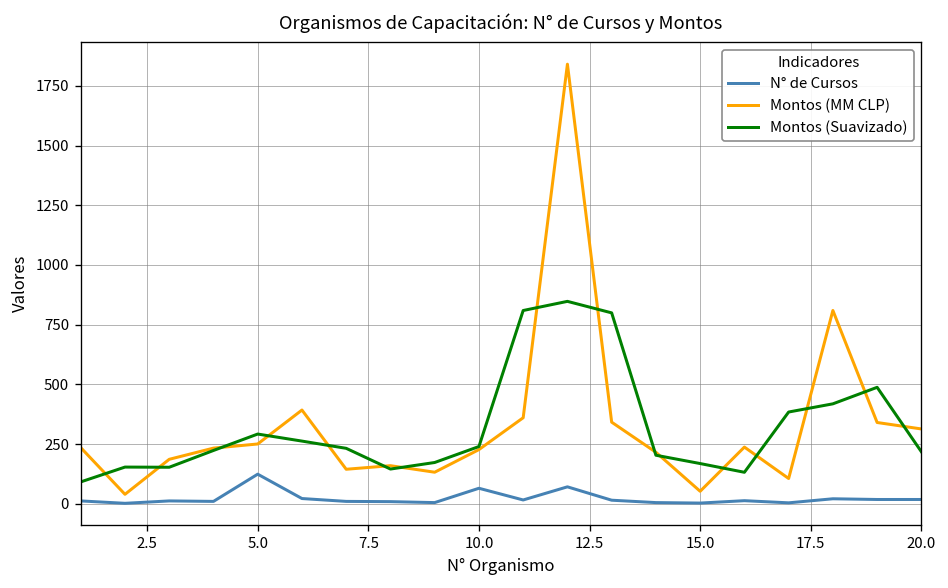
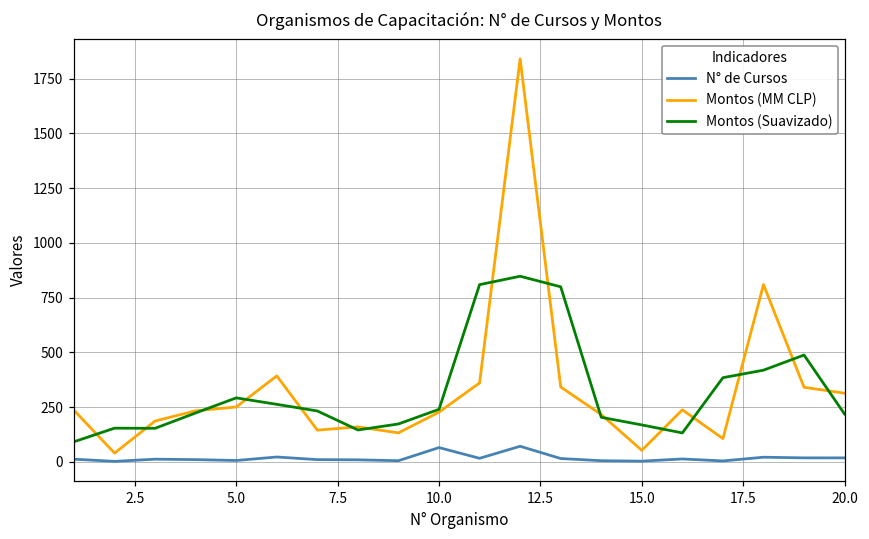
N° de Cursos, 5.0: 120 -> 10
